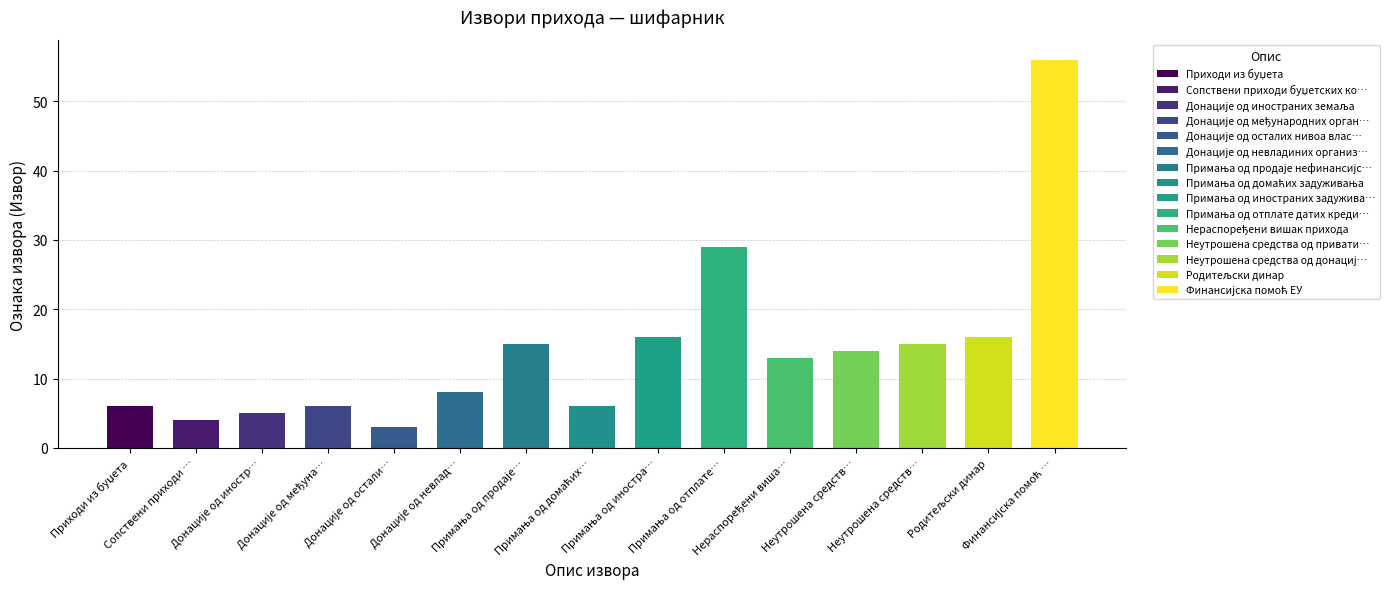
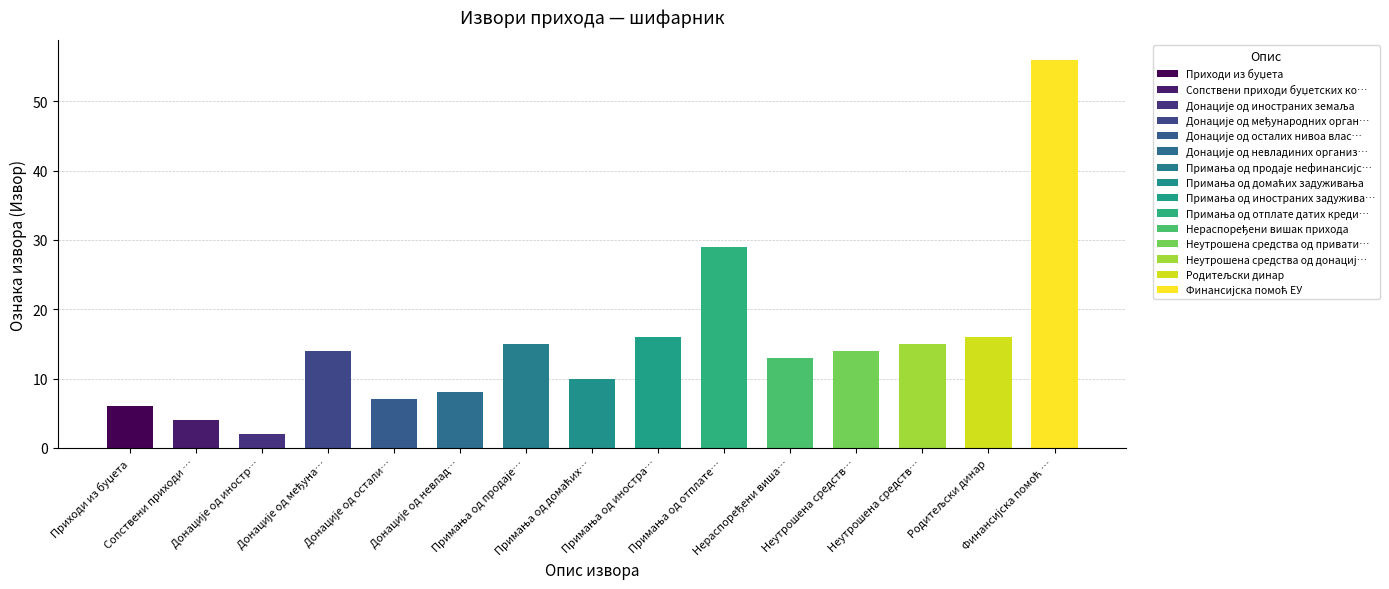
Донације од иностр…: 5 -> 2
Донације од међуна…: 6 -> 14
Донације од остали…: 3 -> 7
Примања од домаћих…: 6 -> 10
